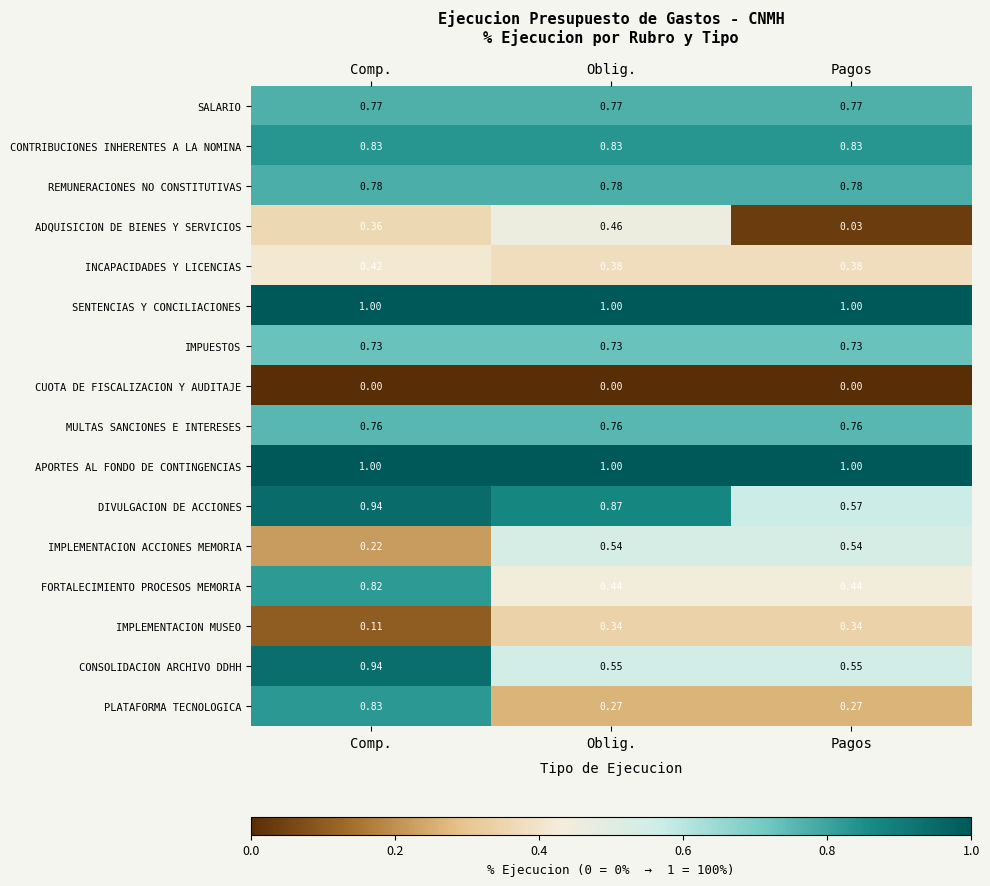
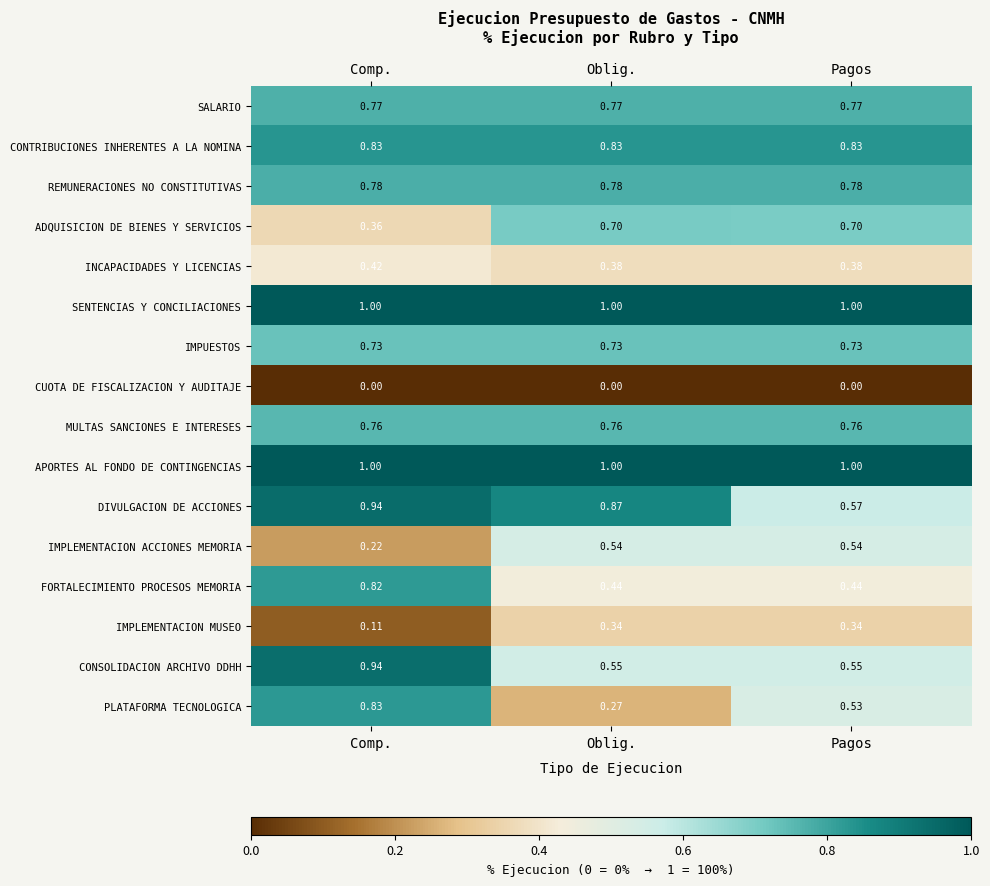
ADQUISICION DE BIENES Y SERVICIOS, Oblig.: 0.46 -> 0.70
ADQUISICION DE BIENES Y SERVICIOS, Pagos: 0.03 -> 0.70
PLATAFORMA TECNOLOGICA, Pagos: 0.27 -> 0.53
